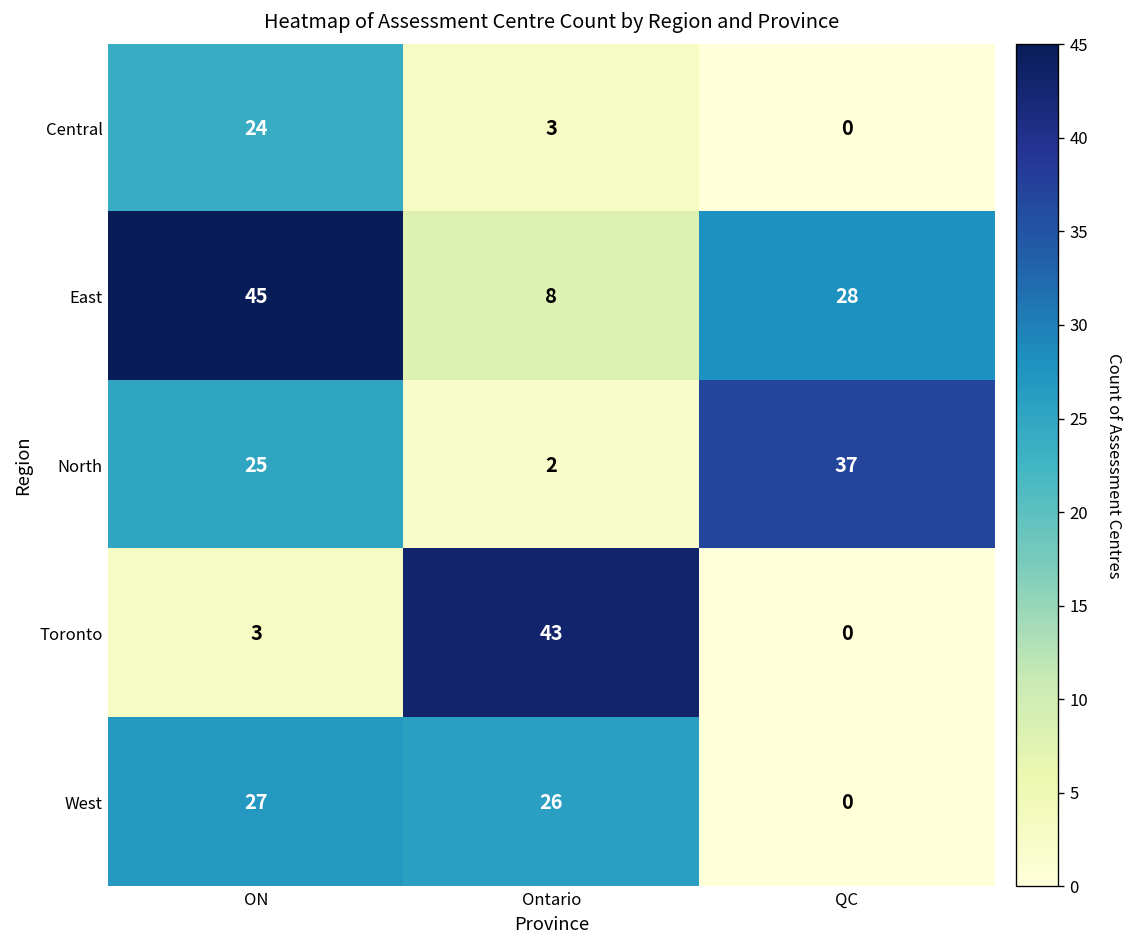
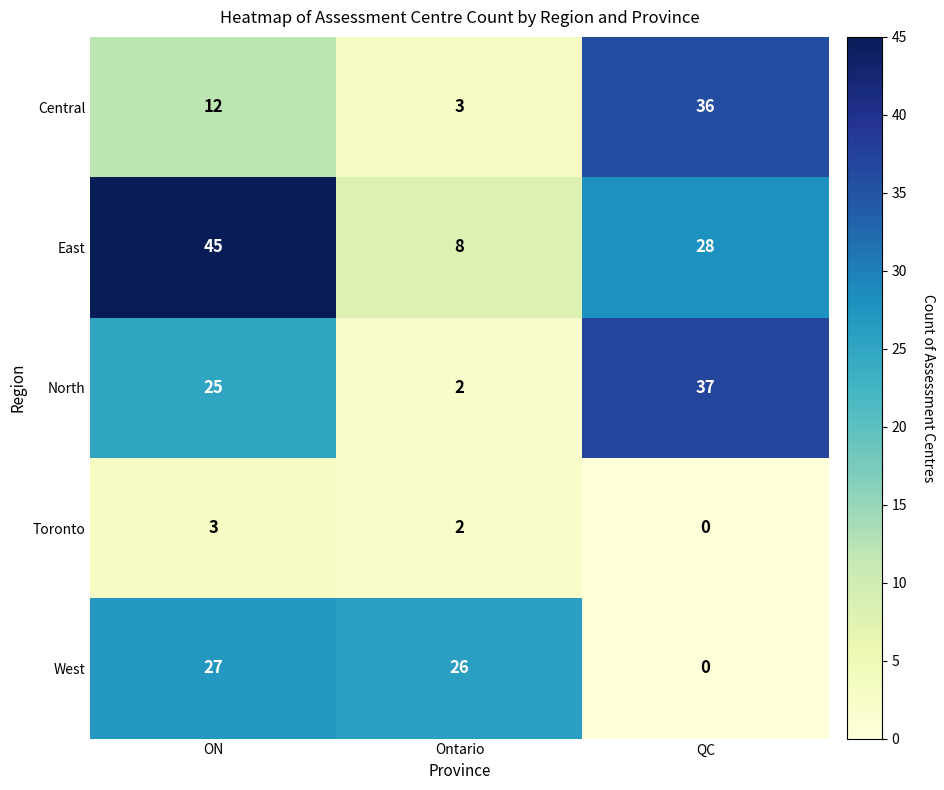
Central, ON: 24 -> 12
Central, QC: 0 -> 36
Toronto, Ontario: 43 -> 2
